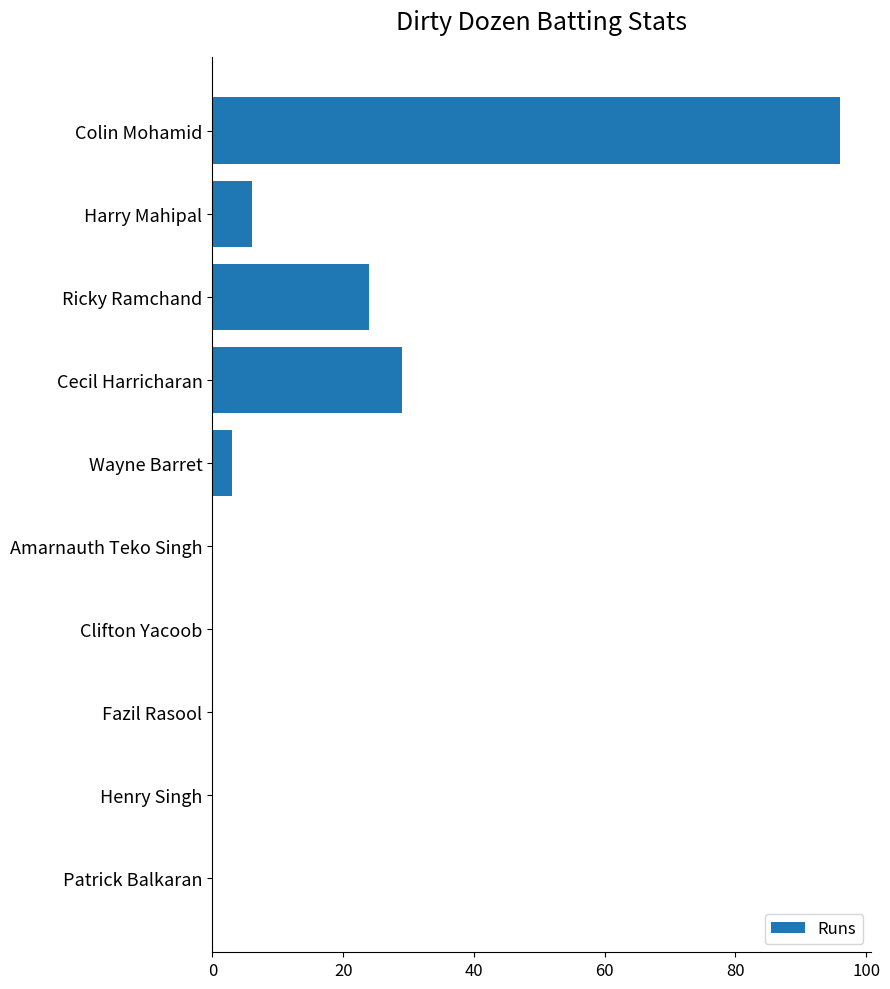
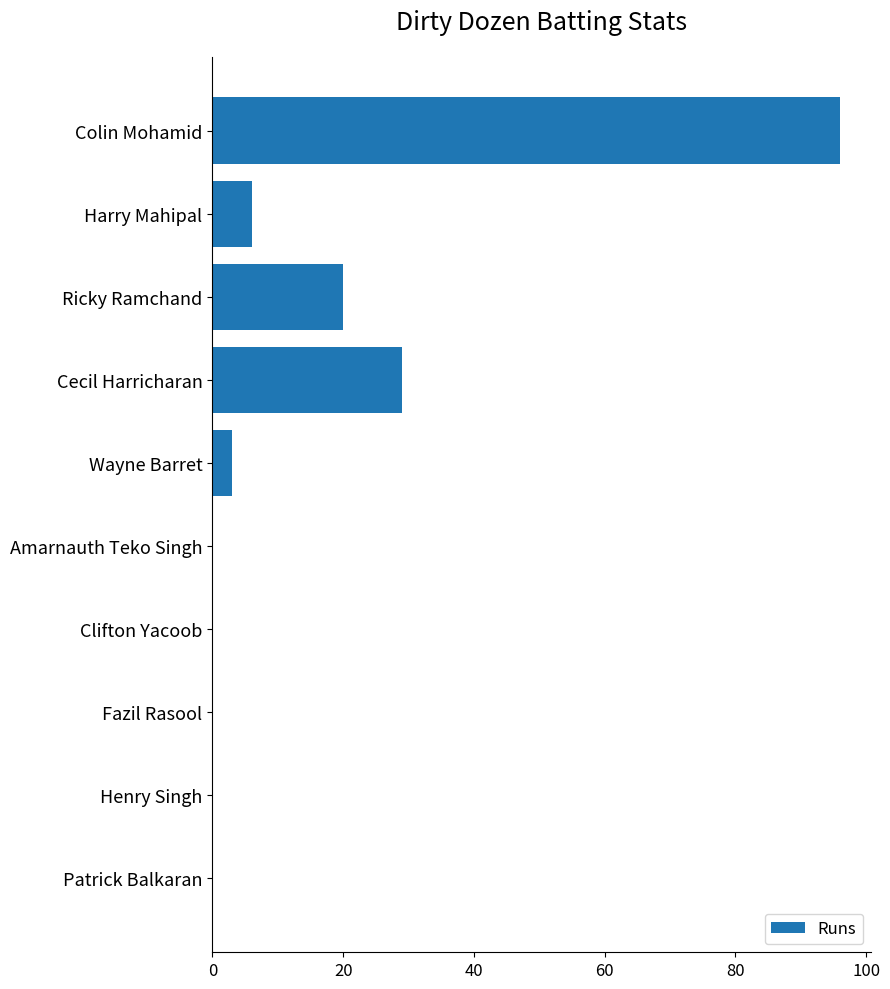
Ricky Ramchand: 24 -> 20
